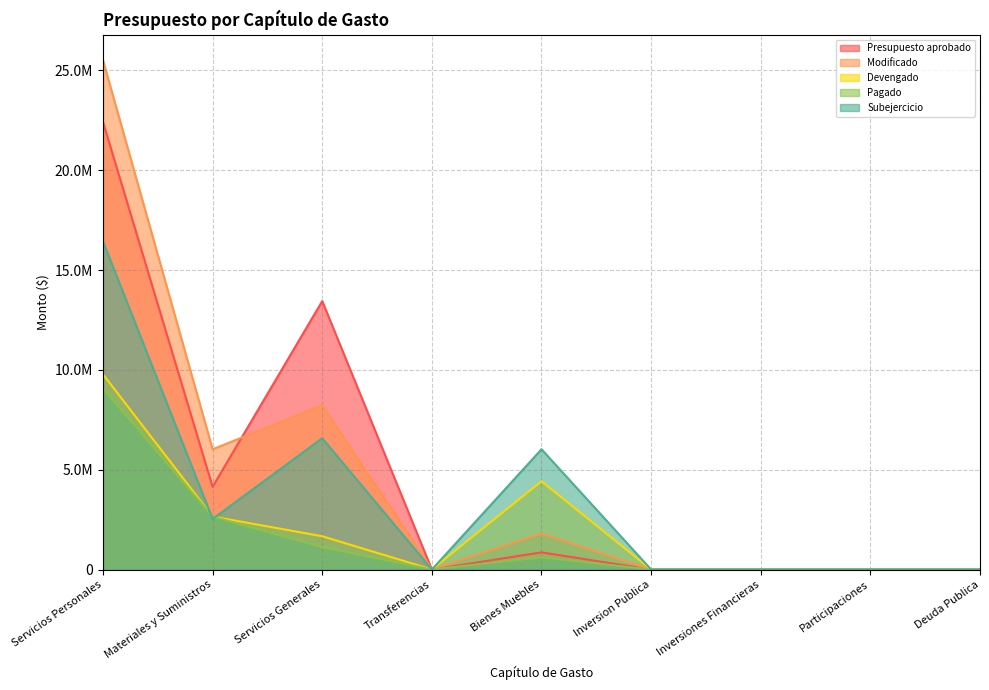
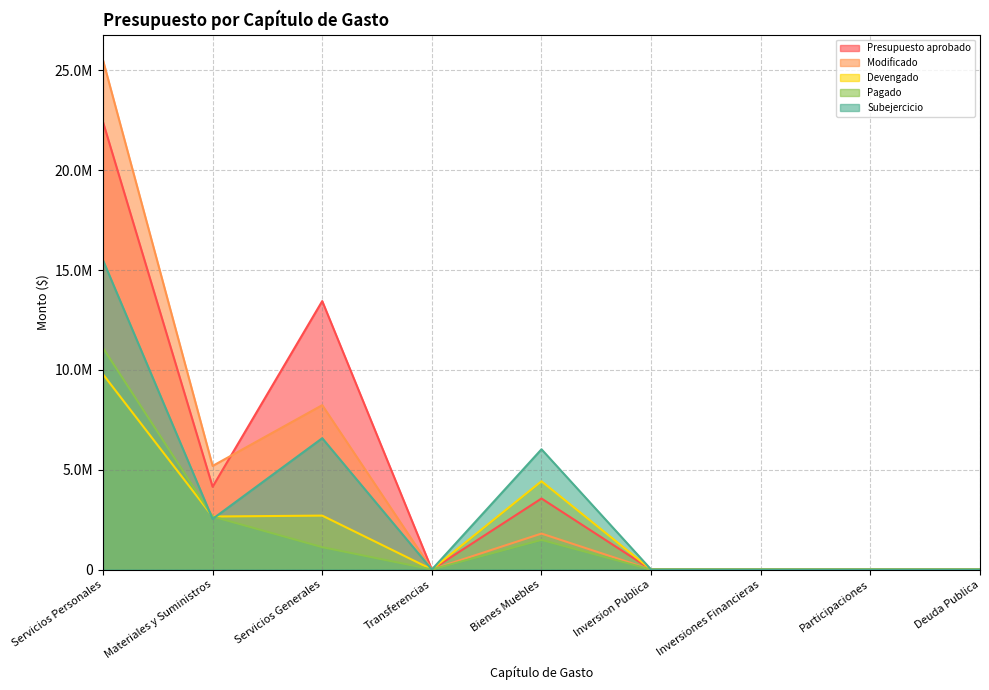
Pagado, Servicios Personales: 9100000 -> 11100000
Subejercicio, Servicios Personales: 16400000 -> 15500000
Modificado, Materiales y Suministros: 6000000 -> 5200000
Devengado, Servicios Generales: 1700000 -> 2700000
Presupuesto aprobado, Bienes Muebles: 900000 -> 3600000
Pagado, Bienes Muebles: 600000 -> 1500000
